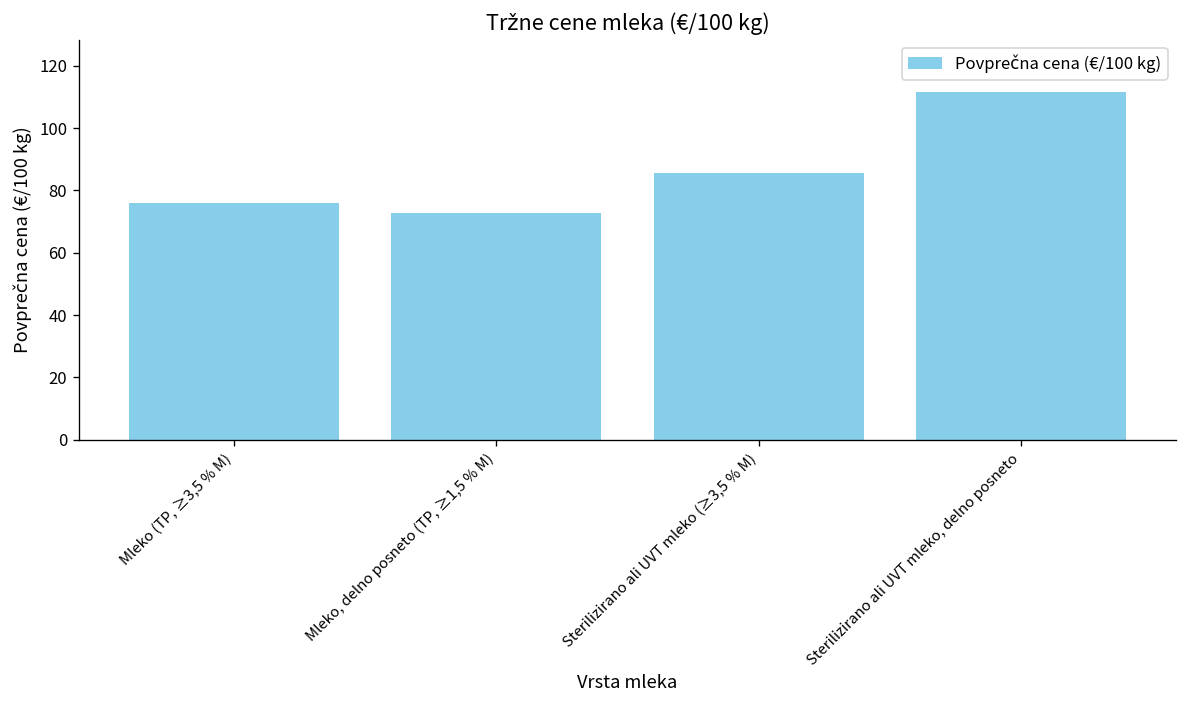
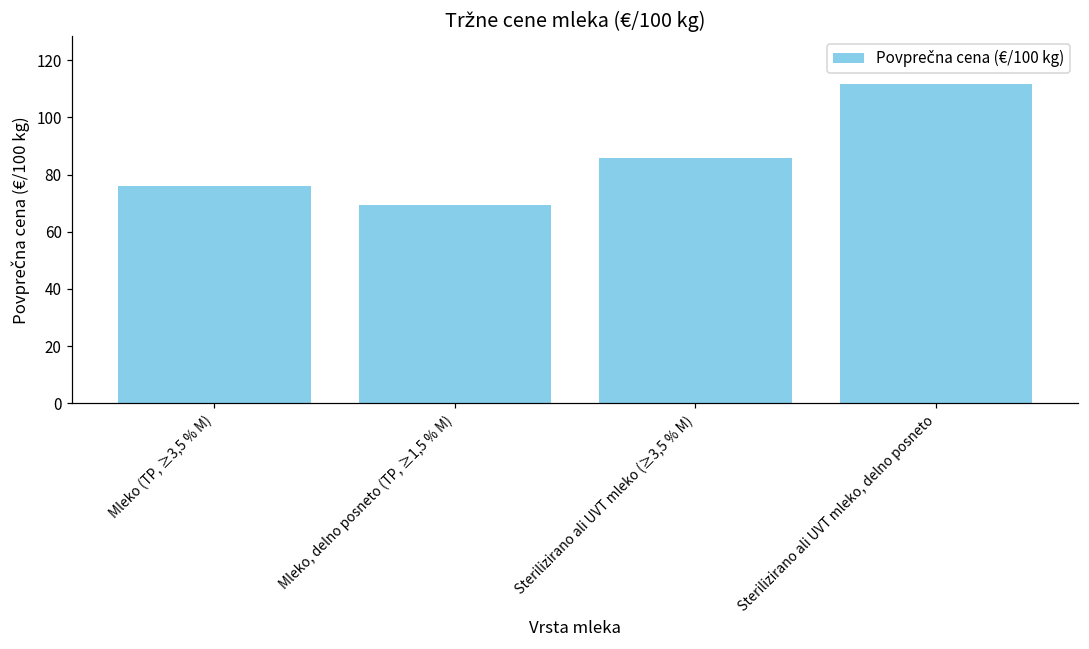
Mleko, delno posneto (TP, ≥1,5 % M): 73 -> 69
